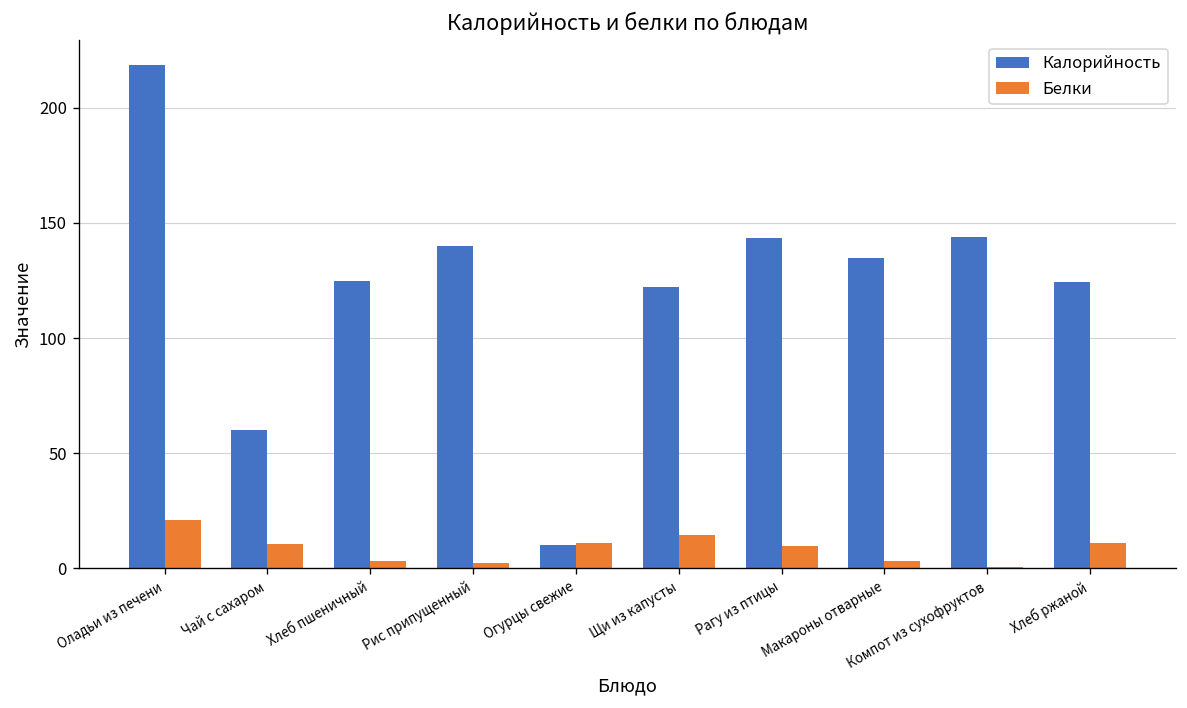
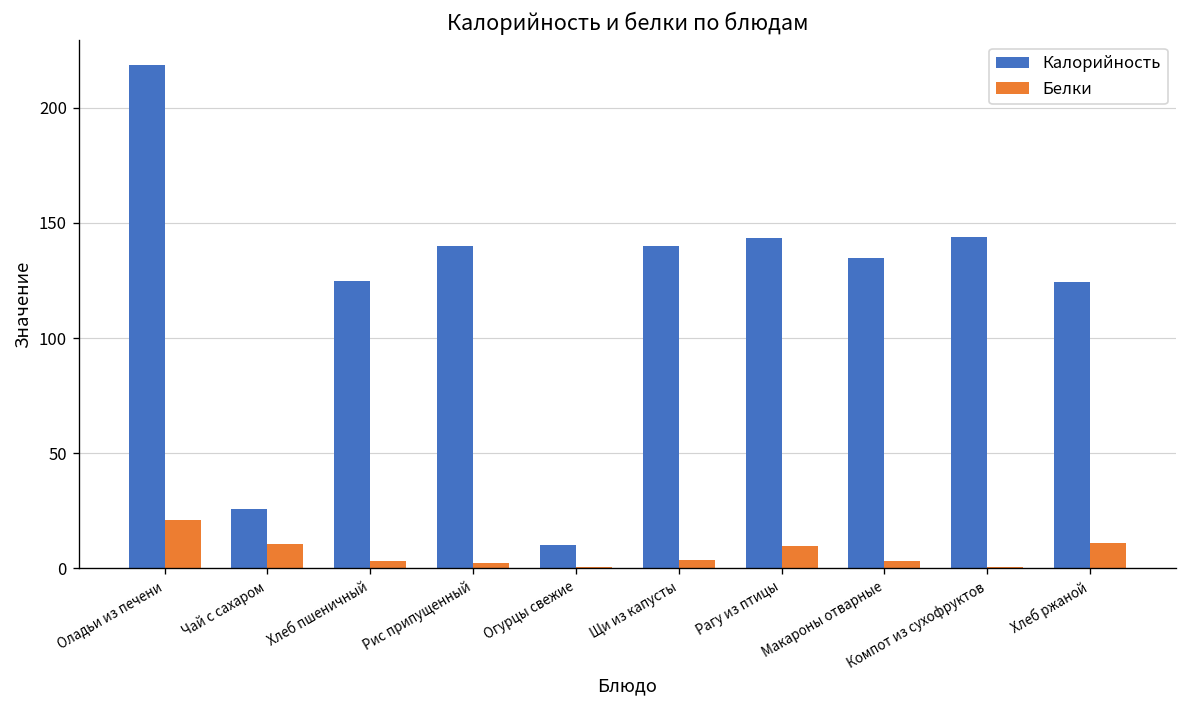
Калорийность, Чай с сахаром: 60 -> 26
Белки, Огурцы свежие: 11 -> 1
Калорийность, Щи из капусты: 122 -> 140
Белки, Щи из капусты: 15 -> 4
